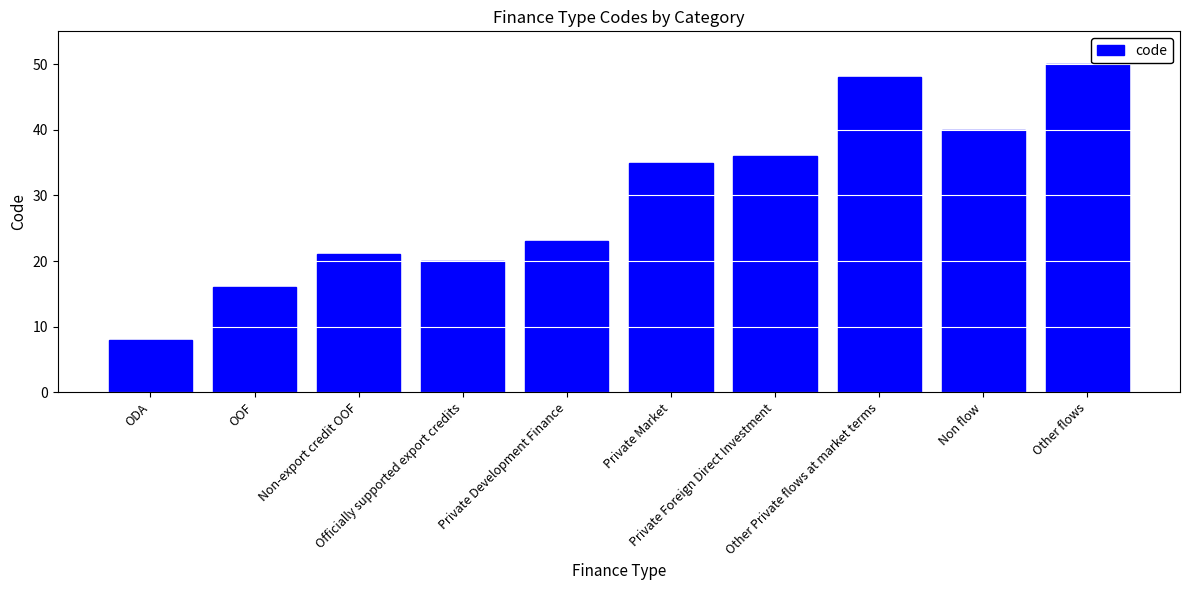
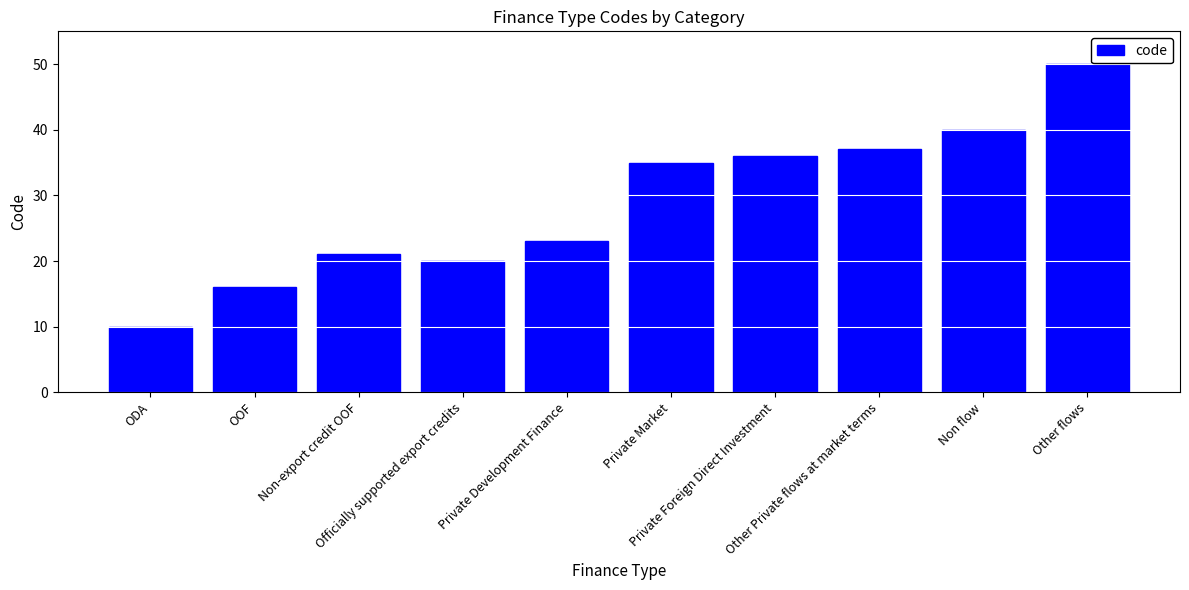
ODA: 8 -> 10
Other Private flows at market terms: 48 -> 37
